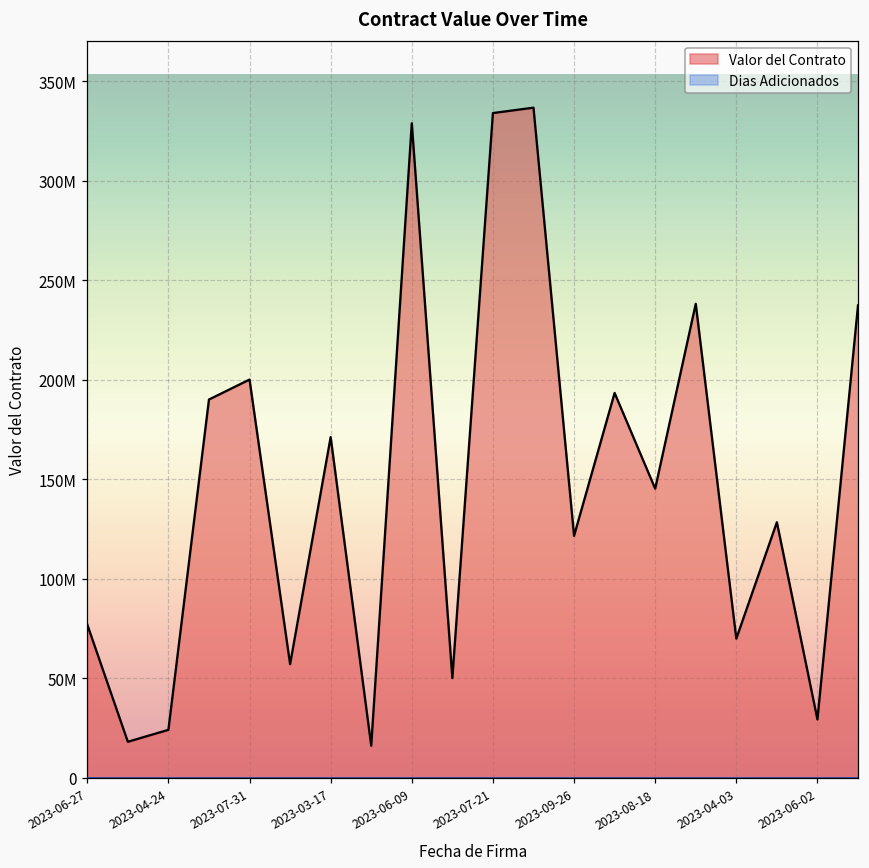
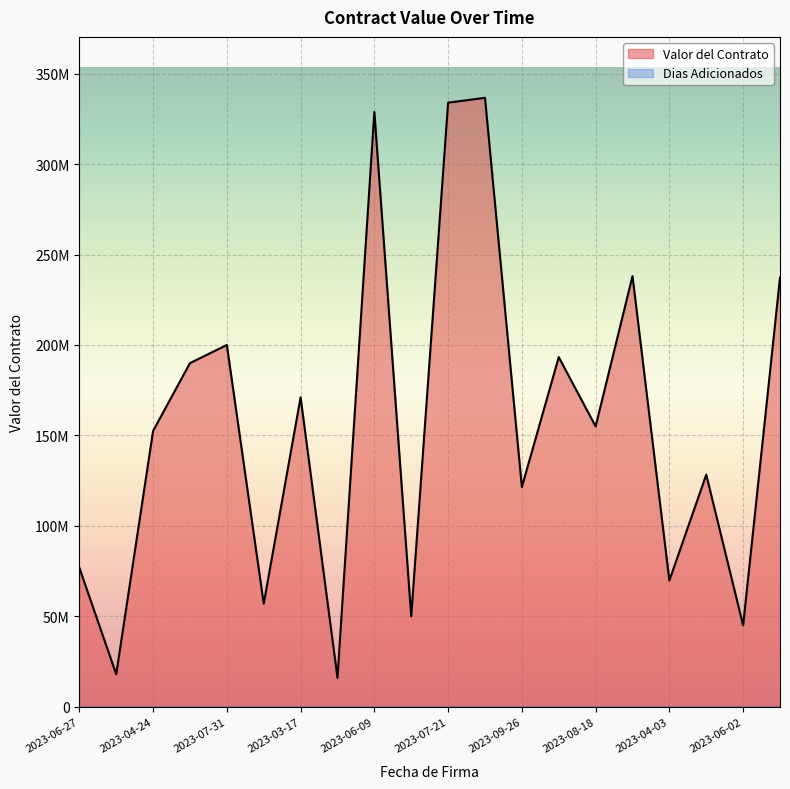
Valor del Contrato, 2023-04-24: 24000000 -> 153000000
Valor del Contrato, 2023-08-18: 145000000 -> 155000000
Valor del Contrato, 2023-06-02: 29000000 -> 45000000
